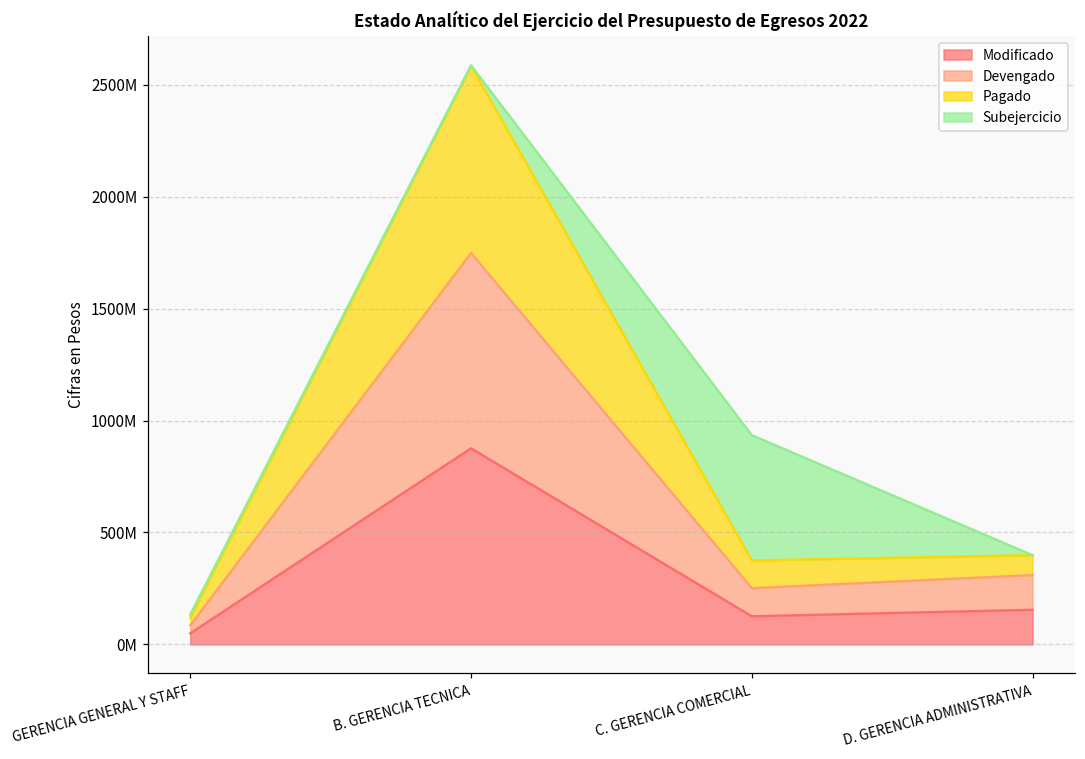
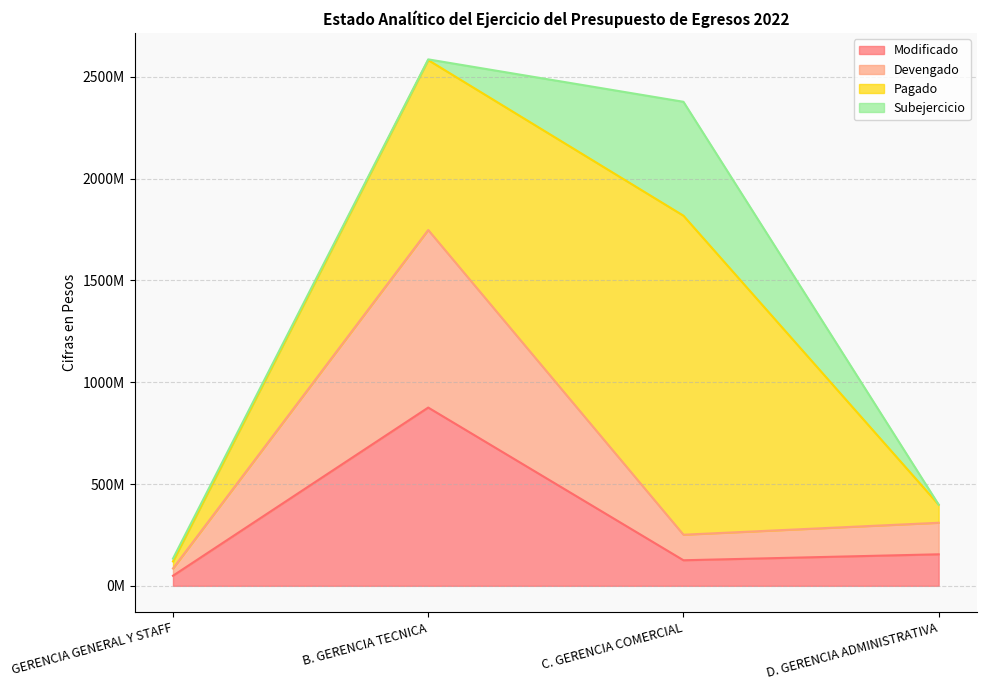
Pagado, C. GERENCIA COMERCIAL: 120000000 -> 1570000000
